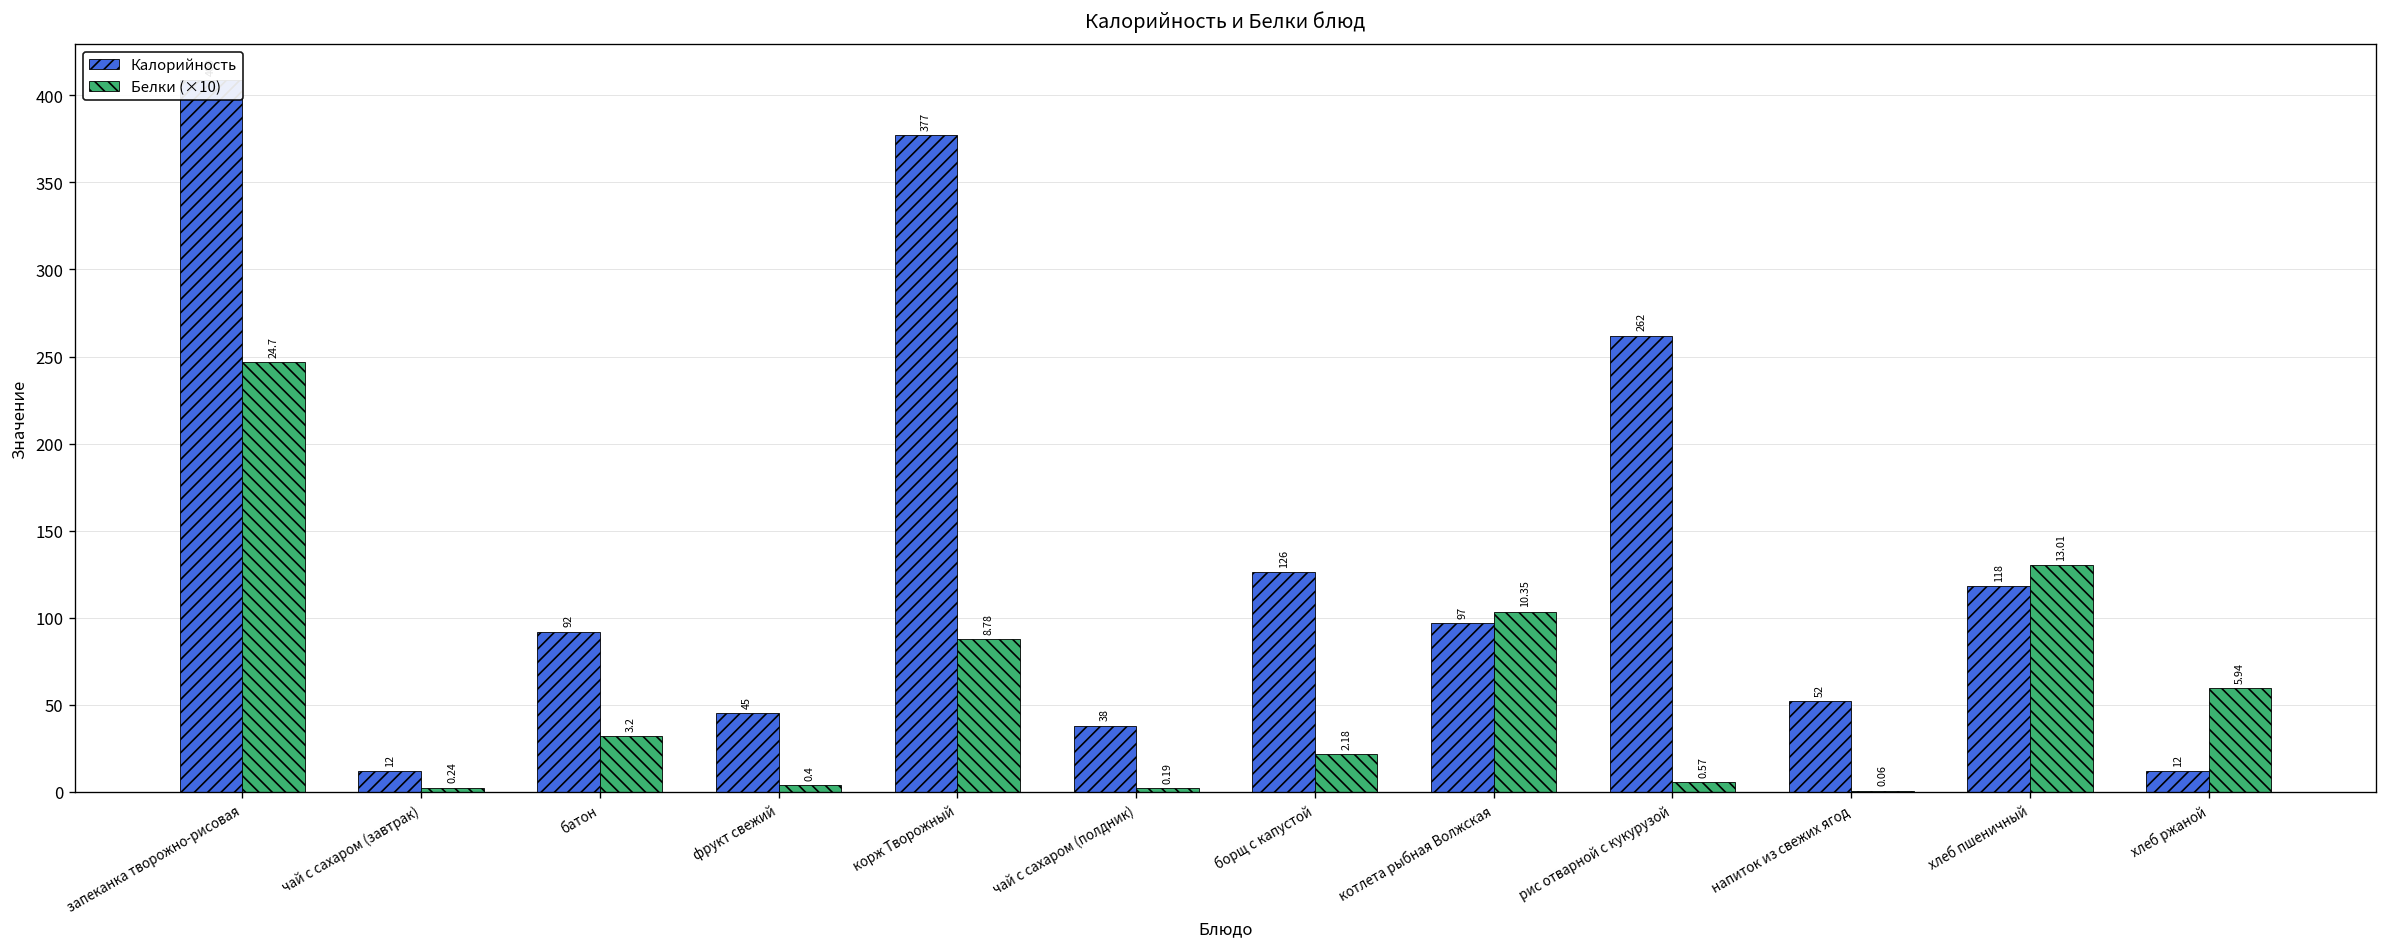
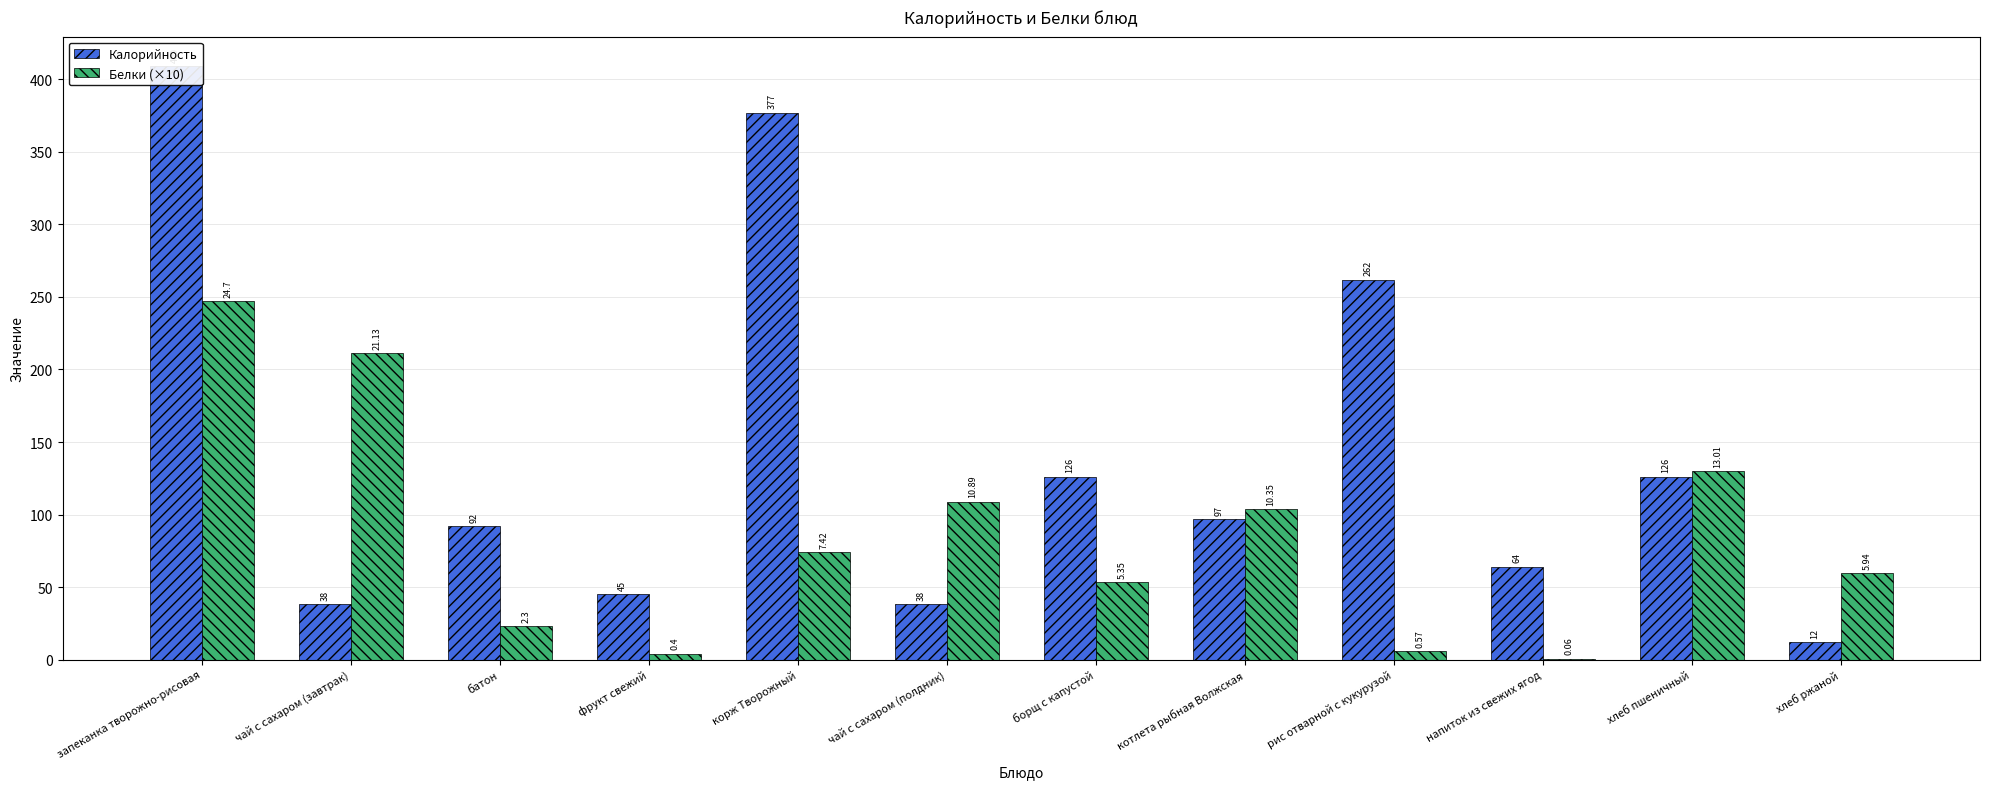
Калорийность, чай с сахаром (завтрак): 12 -> 38
Белки (×10), чай с сахаром (завтрак): 0.24 -> 21.13
Белки (×10), батон: 3.2 -> 2.3
Белки (×10), корж Творожный: 8.78 -> 7.42
Белки (×10), чай с сахаром (полдник): 0.19 -> 10.89
Белки (×10), борщ с капустой: 2.18 -> 5.35
Калорийность, напиток из свежих ягод: 52 -> 64
Калорийность, хлеб пшеничный: 118 -> 126
